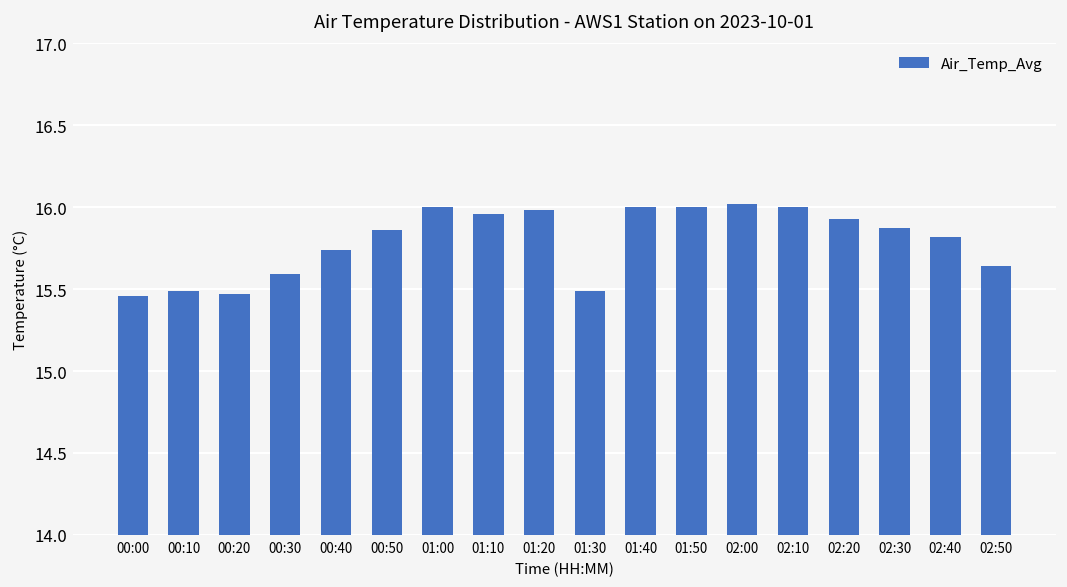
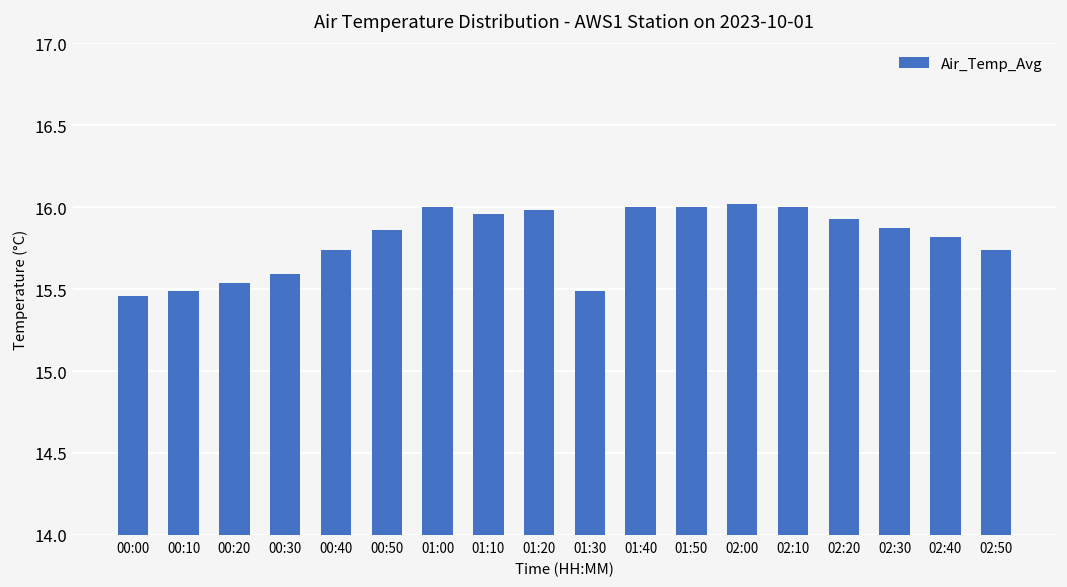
00:20: 15.47 -> 15.54
02:50: 15.64 -> 15.74
